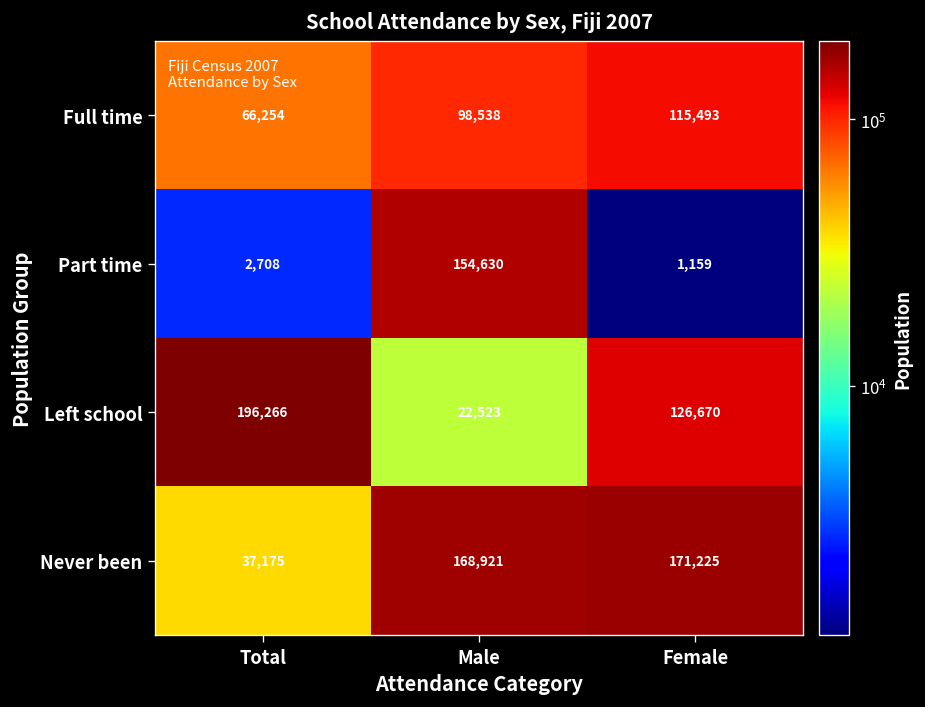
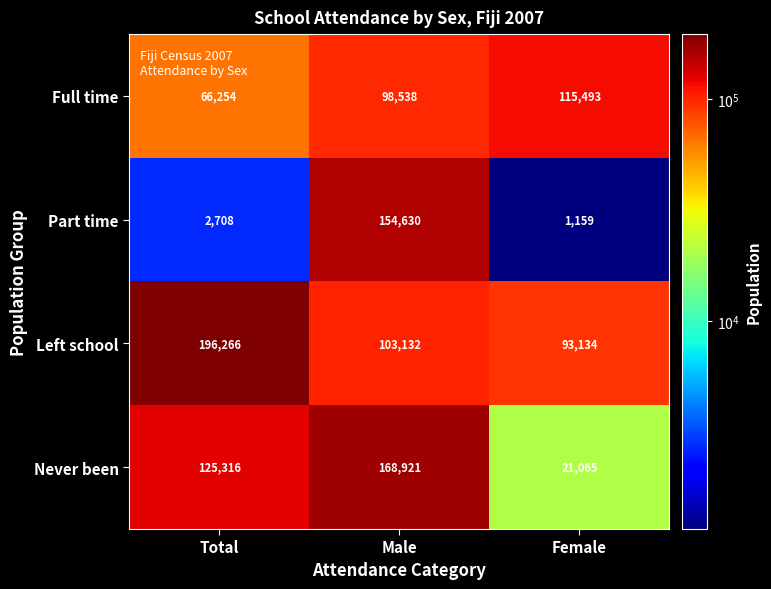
Left school, Male: 22,523 -> 103,132
Left school, Female: 126,670 -> 93,134
Never been, Total: 37,175 -> 125,316
Never been, Female: 171,225 -> 21,065
